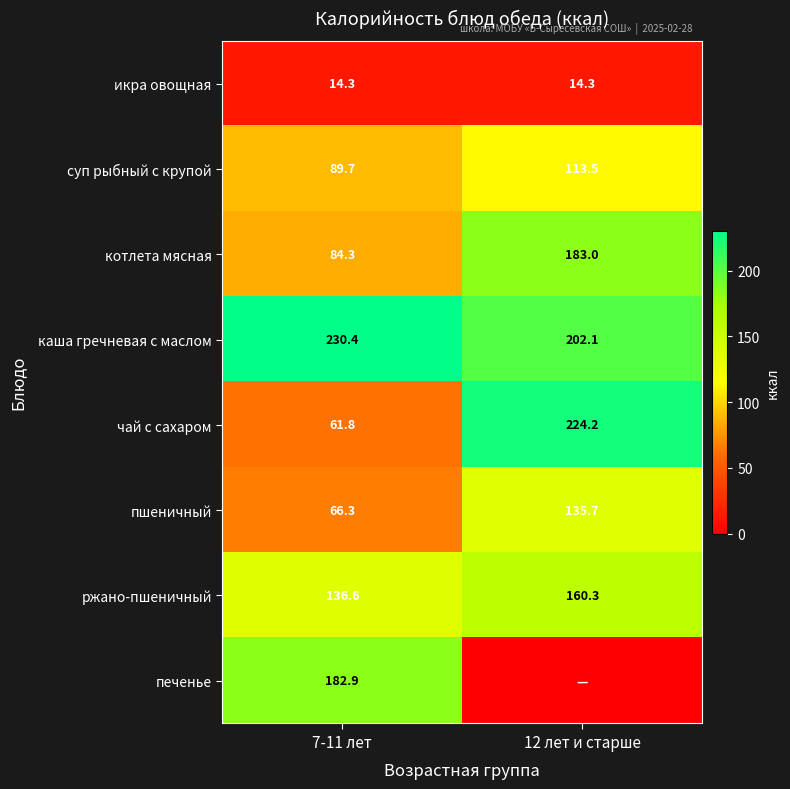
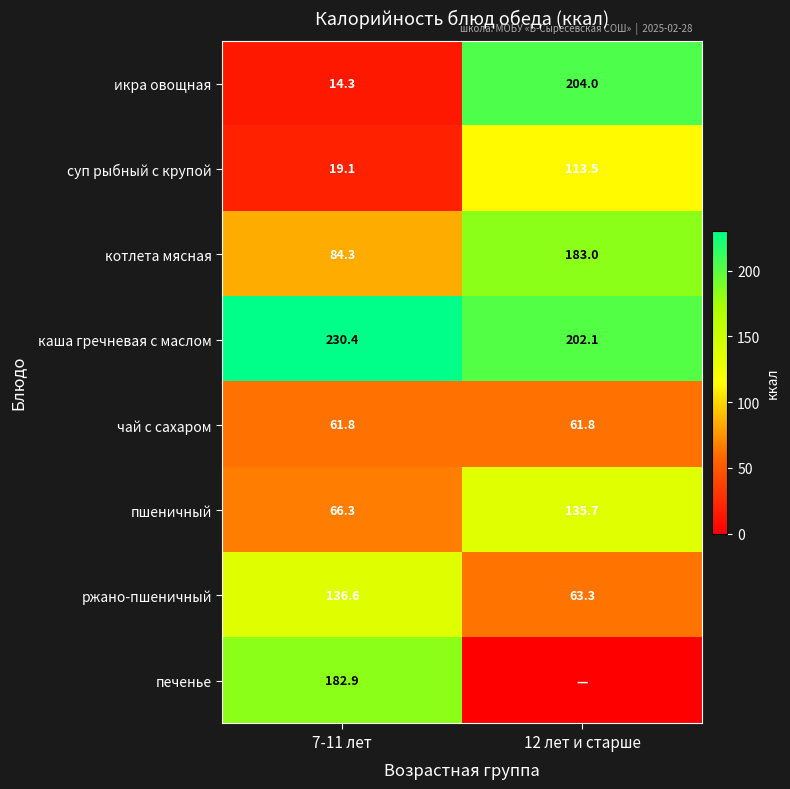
икра овощная, 12 лет и старше: 14.3 -> 204.0
суп рыбный с крупой, 7-11 лет: 89.7 -> 19.1
чай с сахаром, 12 лет и старше: 224.2 -> 61.8
ржано-пшеничный, 12 лет и старше: 160.3 -> 63.3
